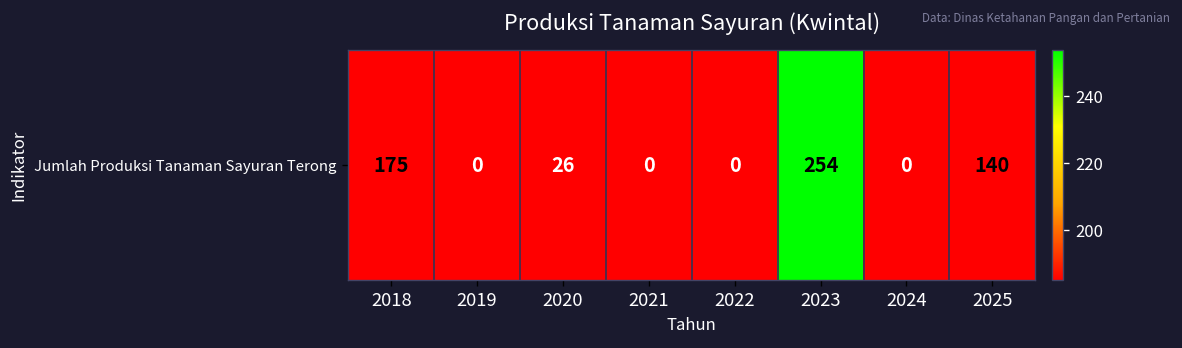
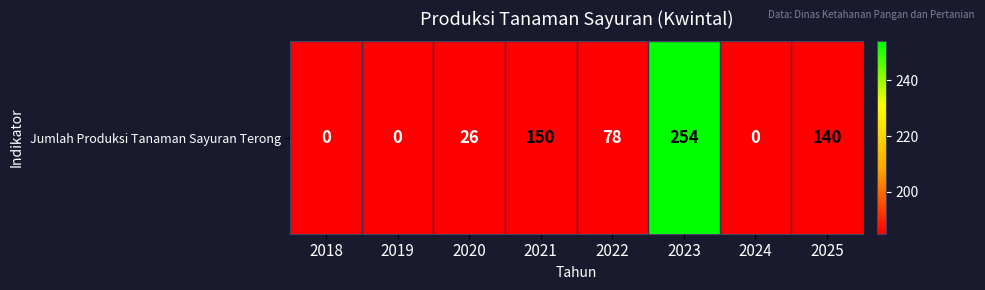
Jumlah Produksi Tanaman Sayuran Terong, 2018: 175 -> 0
Jumlah Produksi Tanaman Sayuran Terong, 2021: 0 -> 150
Jumlah Produksi Tanaman Sayuran Terong, 2022: 0 -> 78
